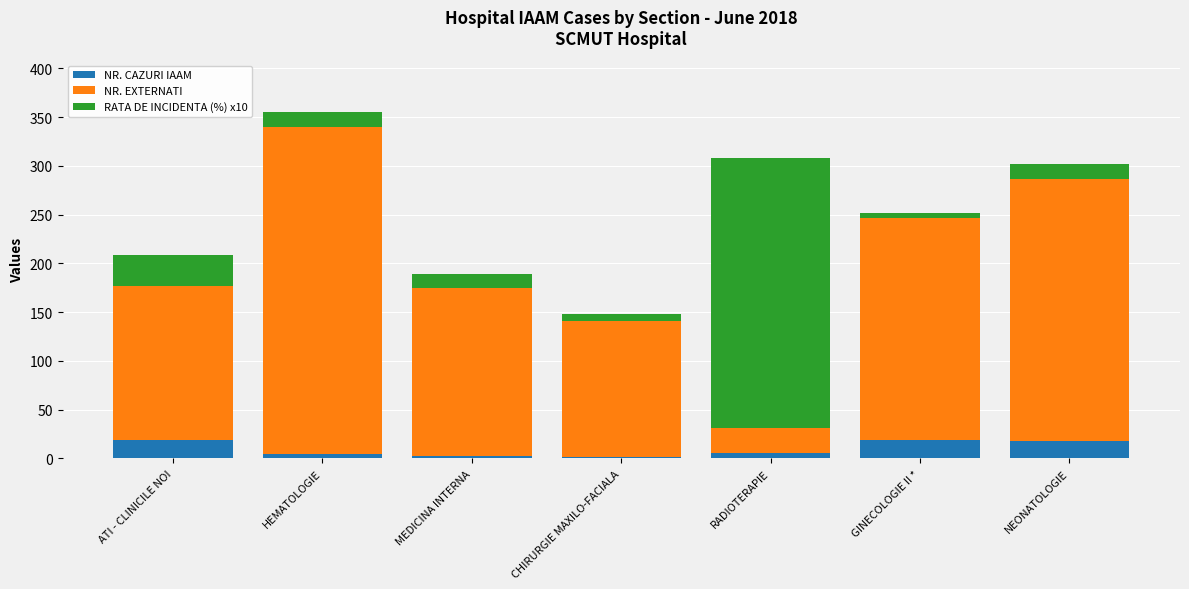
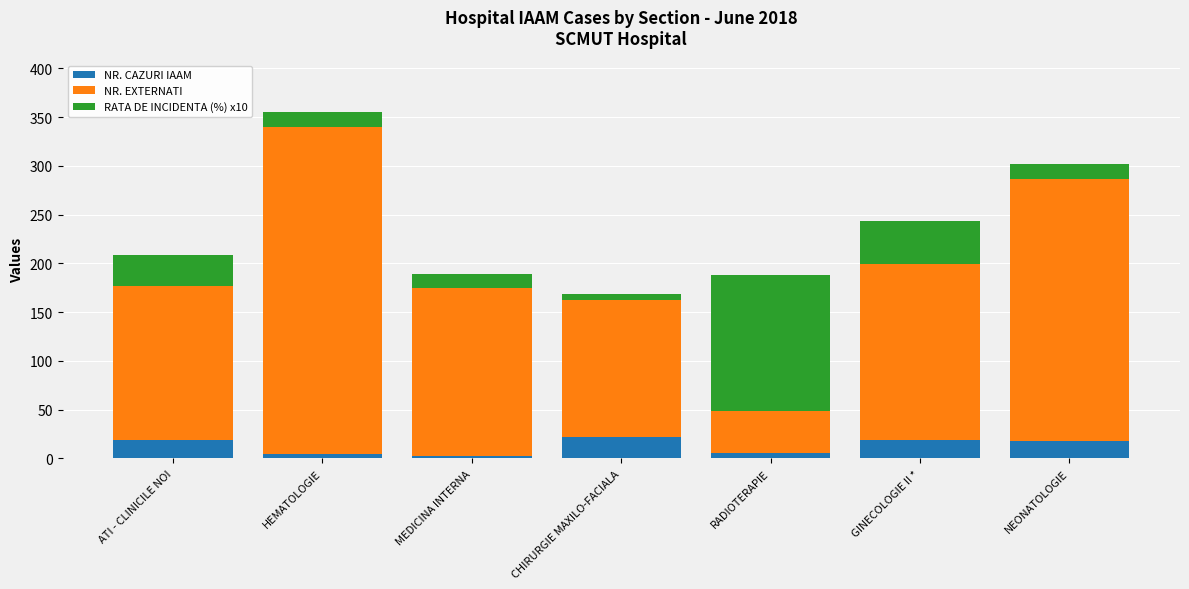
NR. CAZURI IAAM, CHIRURGIE MAXILO-FACIALA: 0 -> 20
NR. EXTERNATI, RADIOTERAPIE: 30 -> 40
RATA DE INCIDENTA (%) x10, RADIOTERAPIE: 280 -> 140
NR. EXTERNATI, GINECOLOGIE II *: 230 -> 180
RATA DE INCIDENTA (%) x10, GINECOLOGIE II *: 0 -> 40
